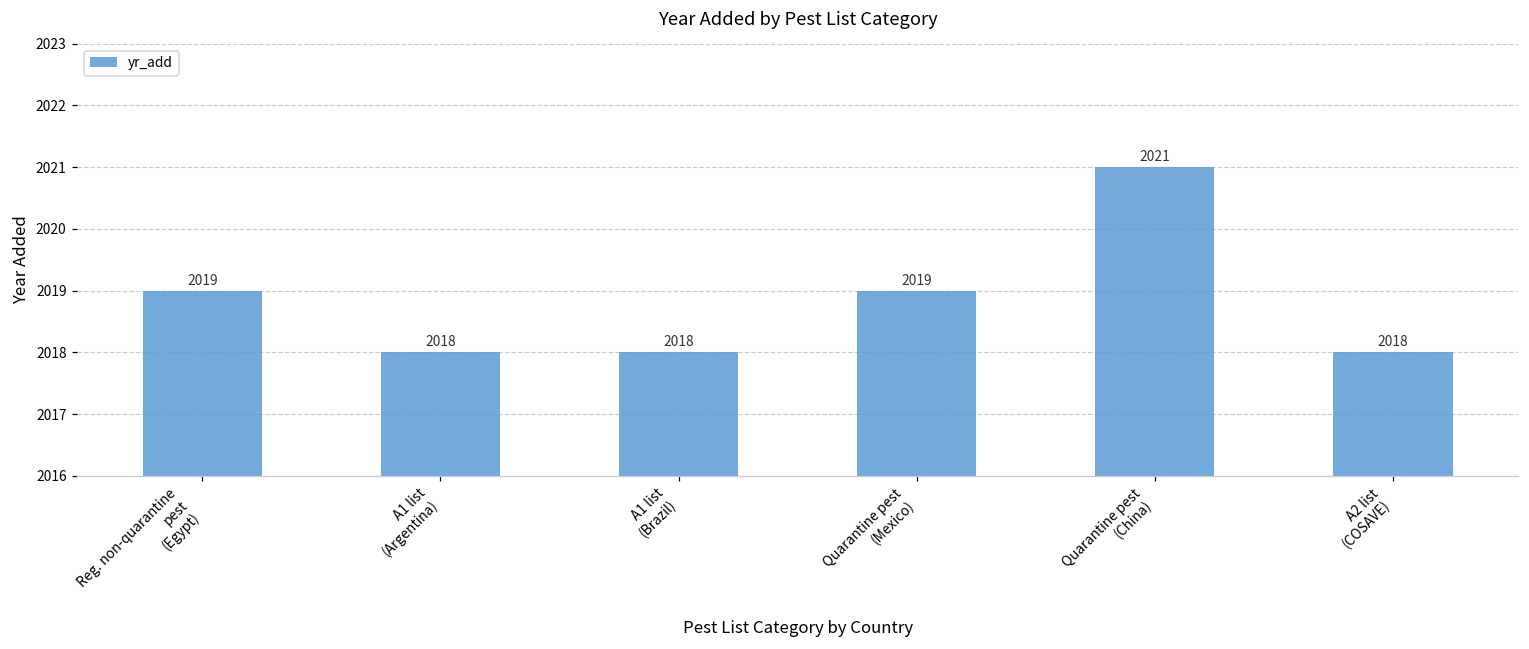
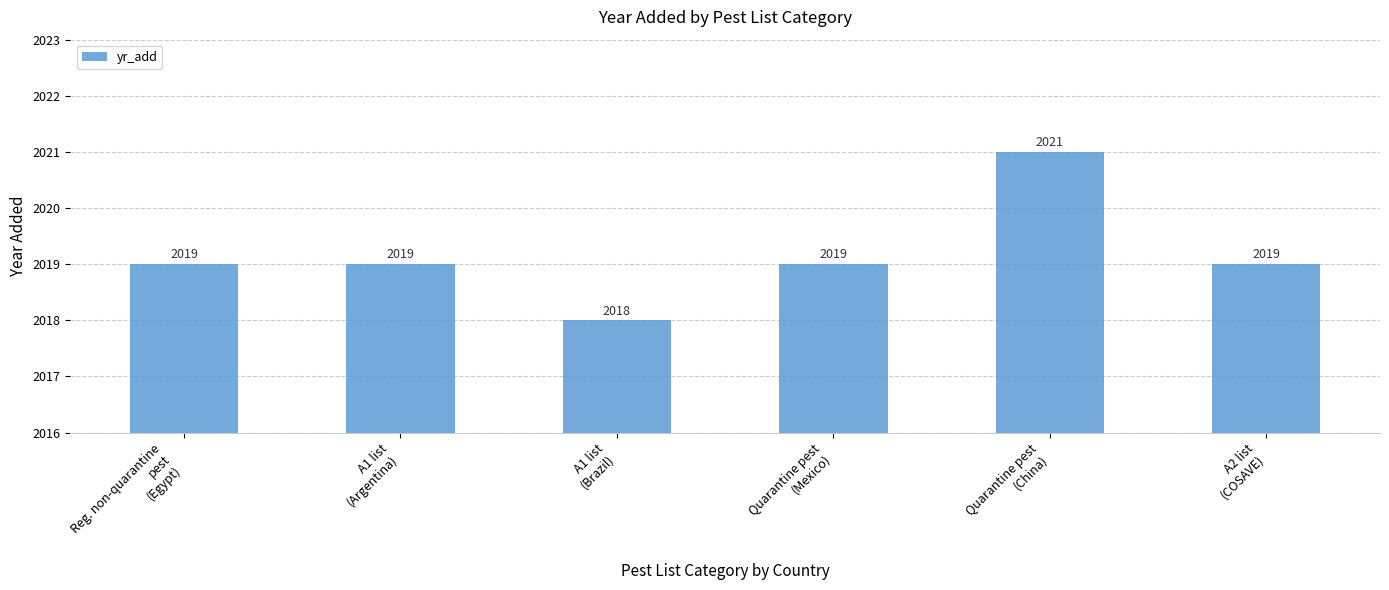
A1 list (Argentina): 2018 -> 2019
A2 list (COSAVE): 2018 -> 2019
